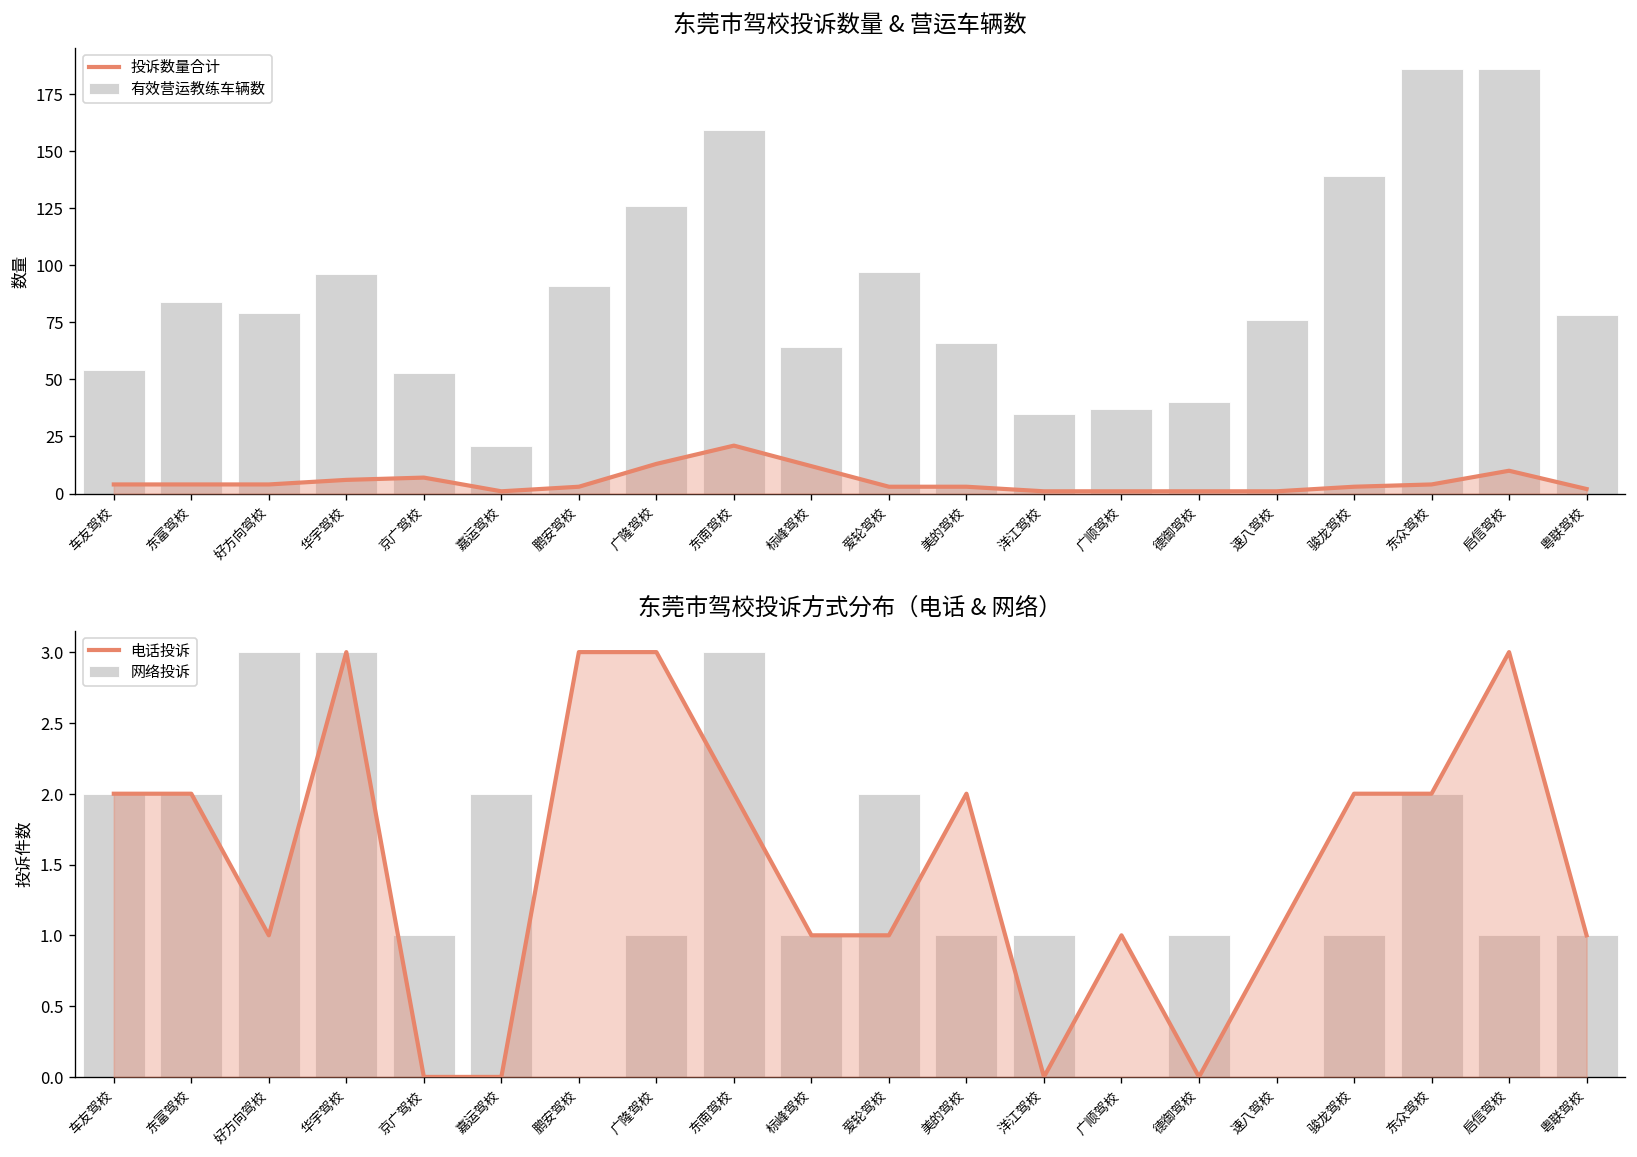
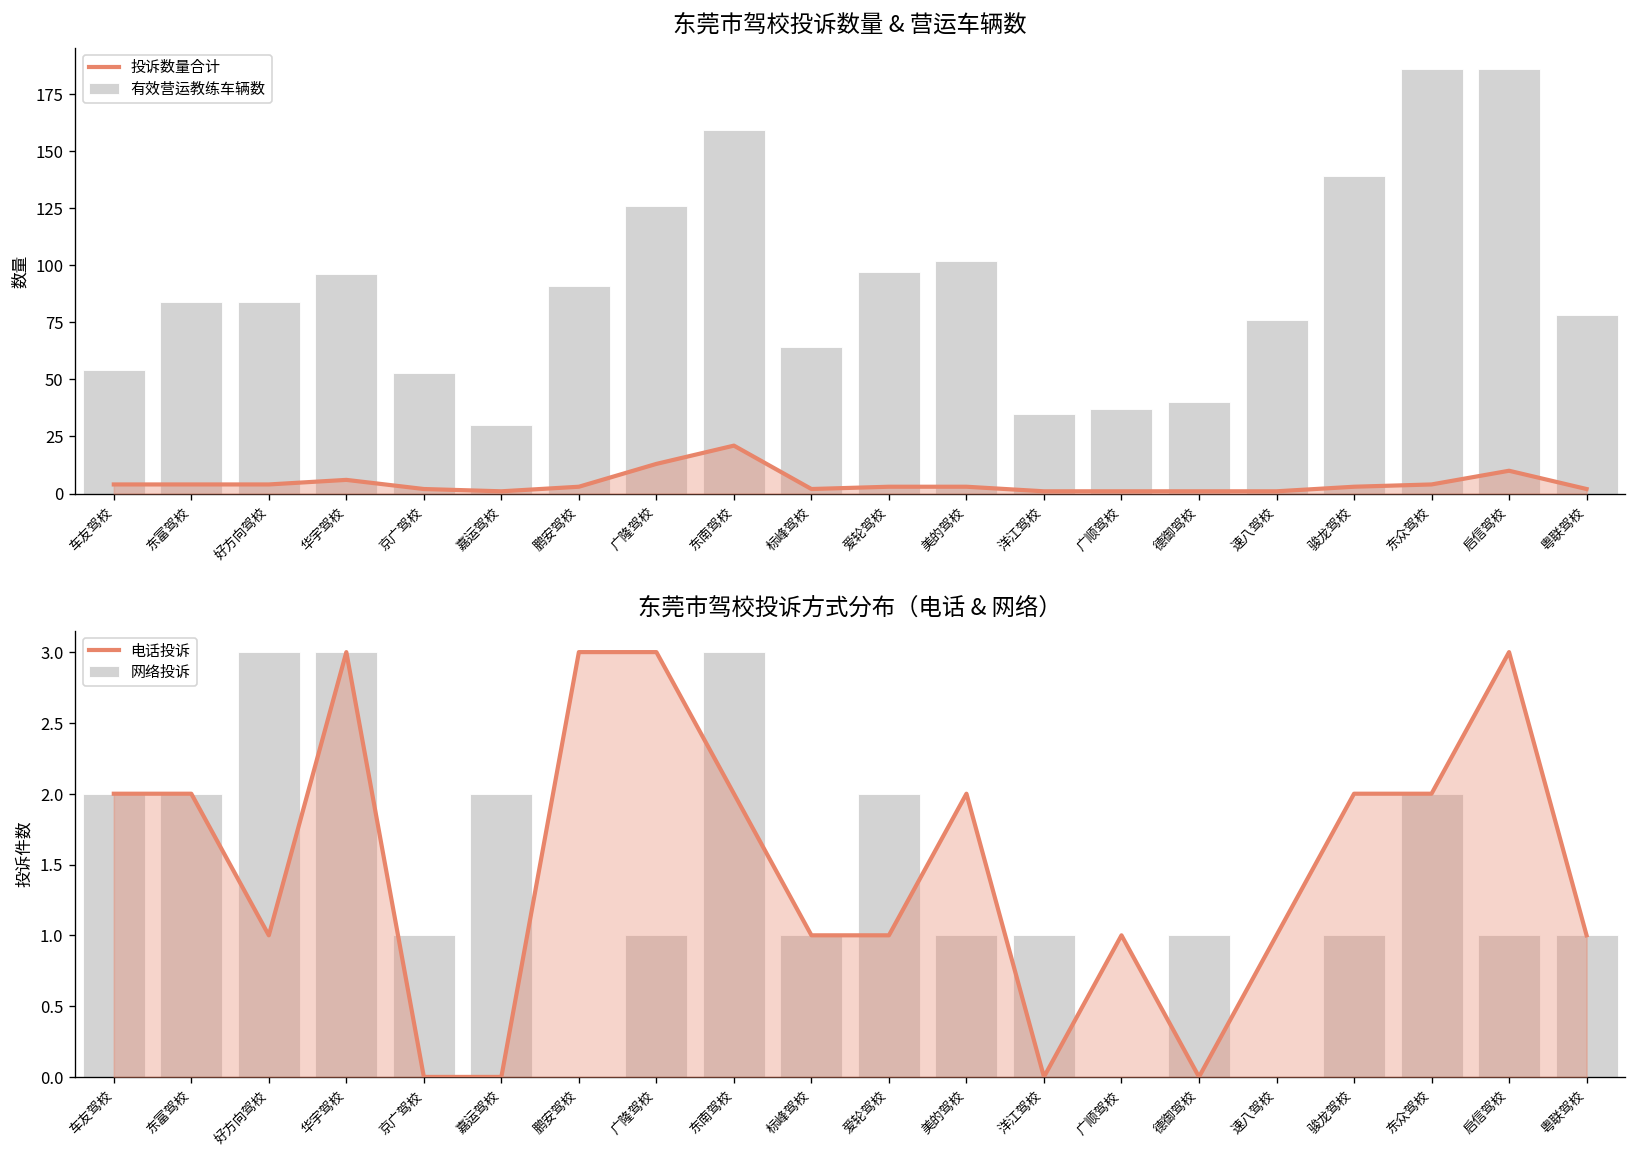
东莞市驾校投诉数量 & 营运车辆数, 有效营运教练车辆数, 好方向驾校: 79 -> 84
东莞市驾校投诉数量 & 营运车辆数, 投诉数量合计, 京广驾校: 7 -> 2
东莞市驾校投诉数量 & 营运车辆数, 有效营运教练车辆数, 嘉运驾校: 21 -> 30
东莞市驾校投诉数量 & 营运车辆数, 投诉数量合计, 标峰驾校: 12 -> 2
东莞市驾校投诉数量 & 营运车辆数, 有效营运教练车辆数, 美的驾校: 66 -> 102
